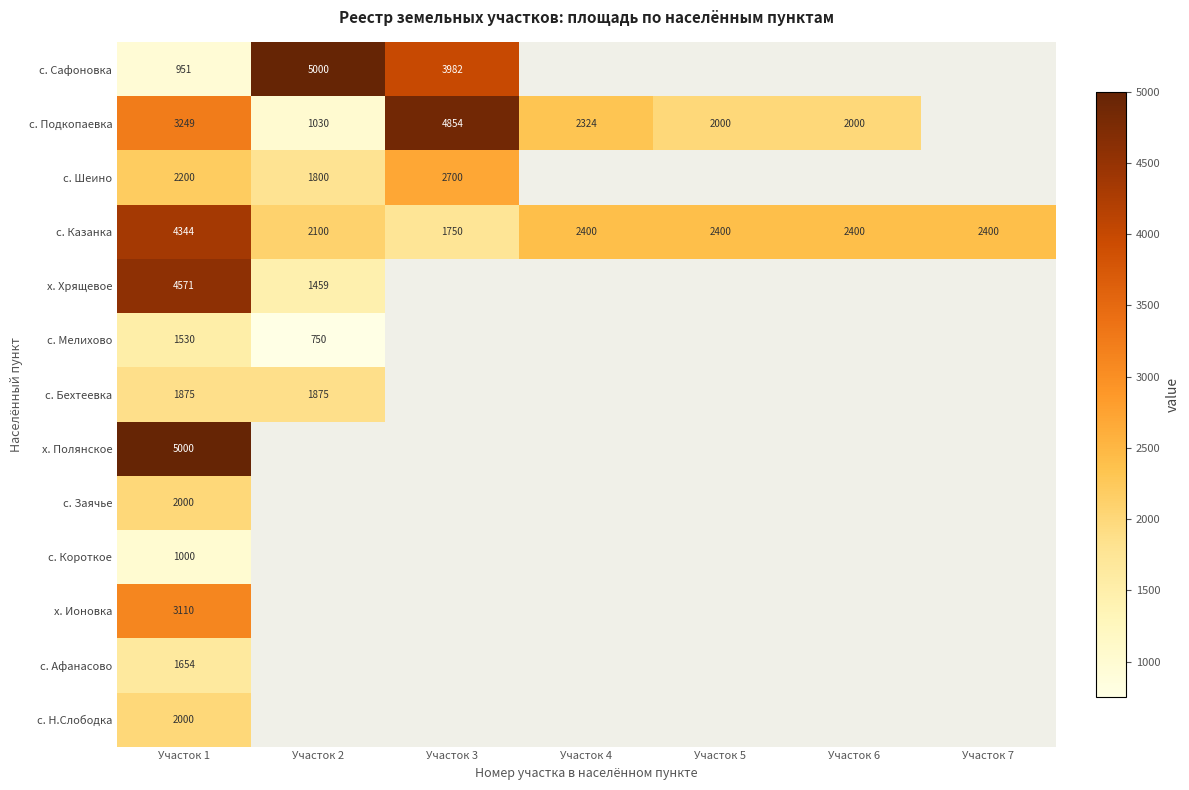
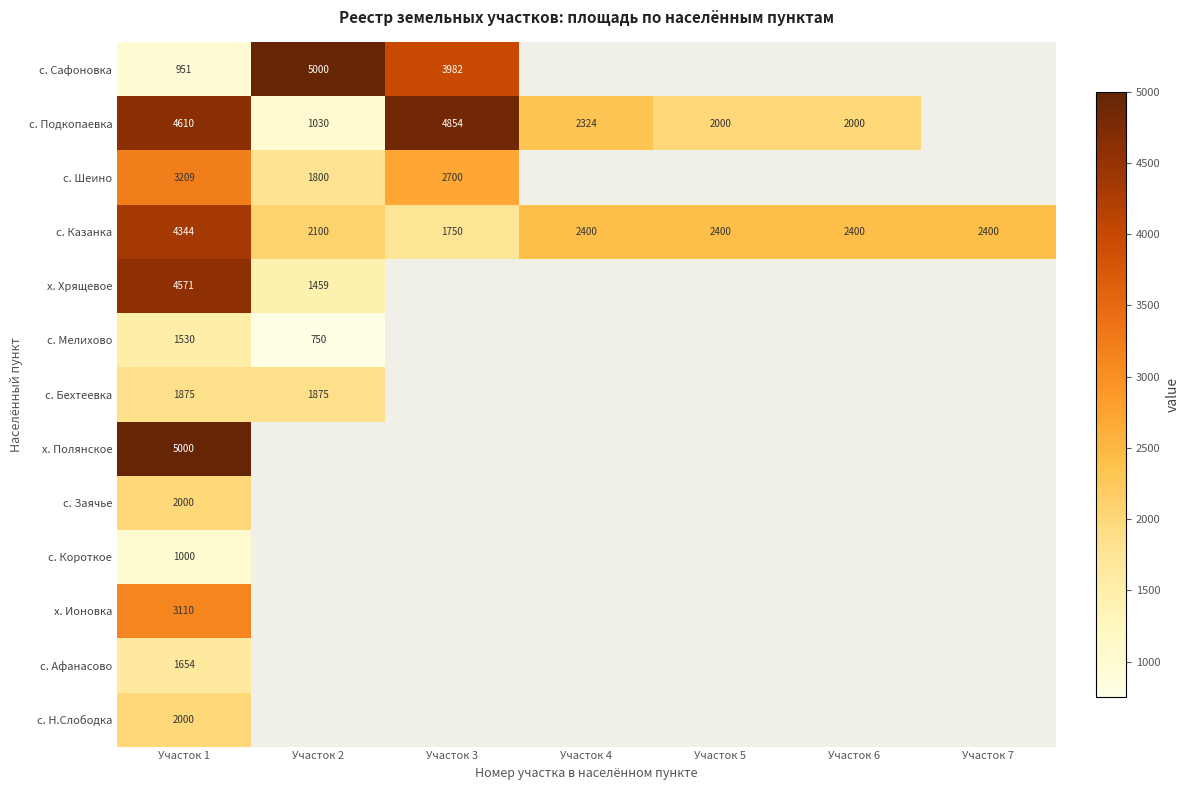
с. Подкопаевка, Участок 1: 3249 -> 4610
с. Шеино, Участок 1: 2200 -> 3209
